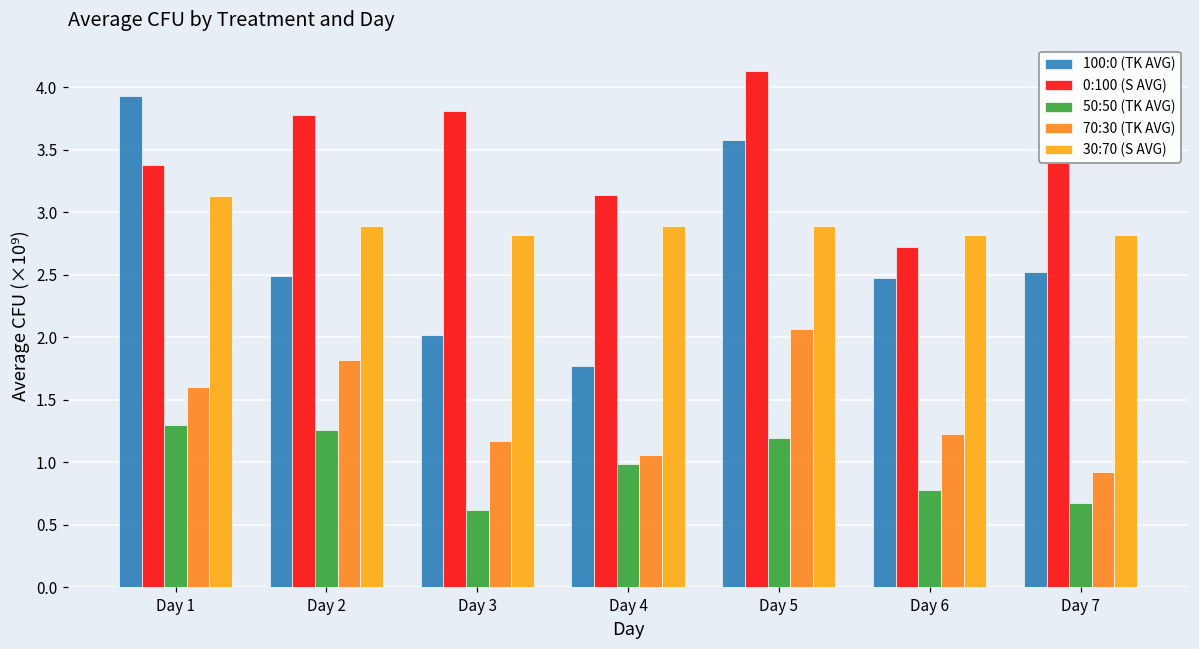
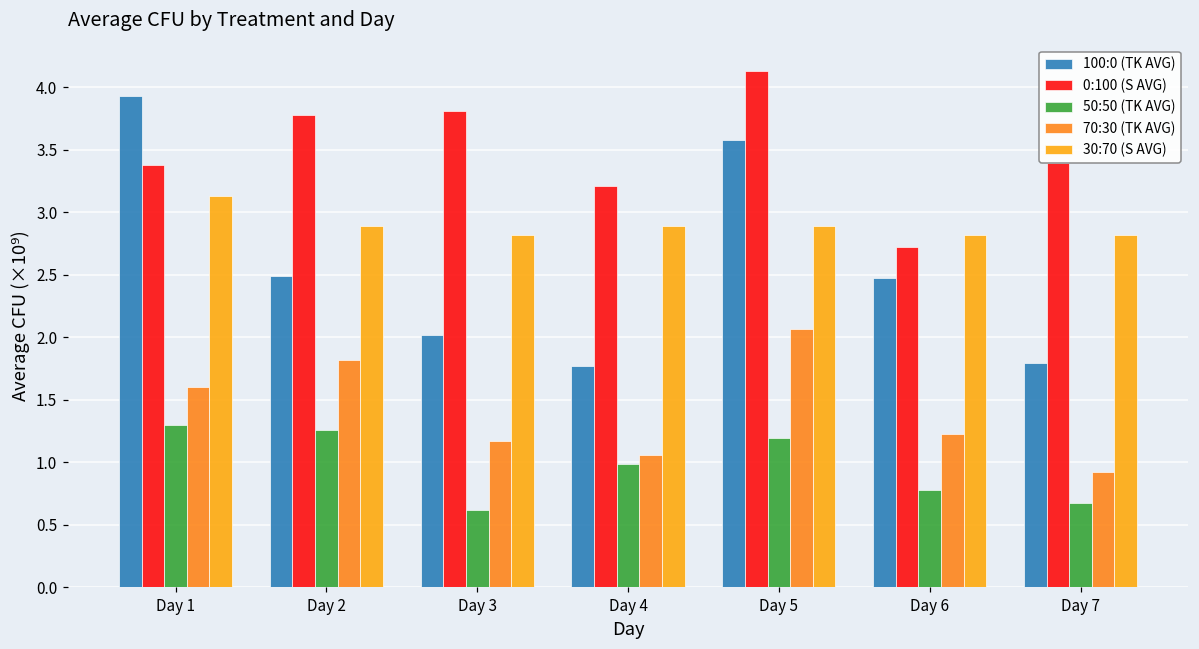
0:100 (S AVG), Day 4: 3.14 -> 3.21
100:0 (TK AVG), Day 7: 2.52 -> 1.79
